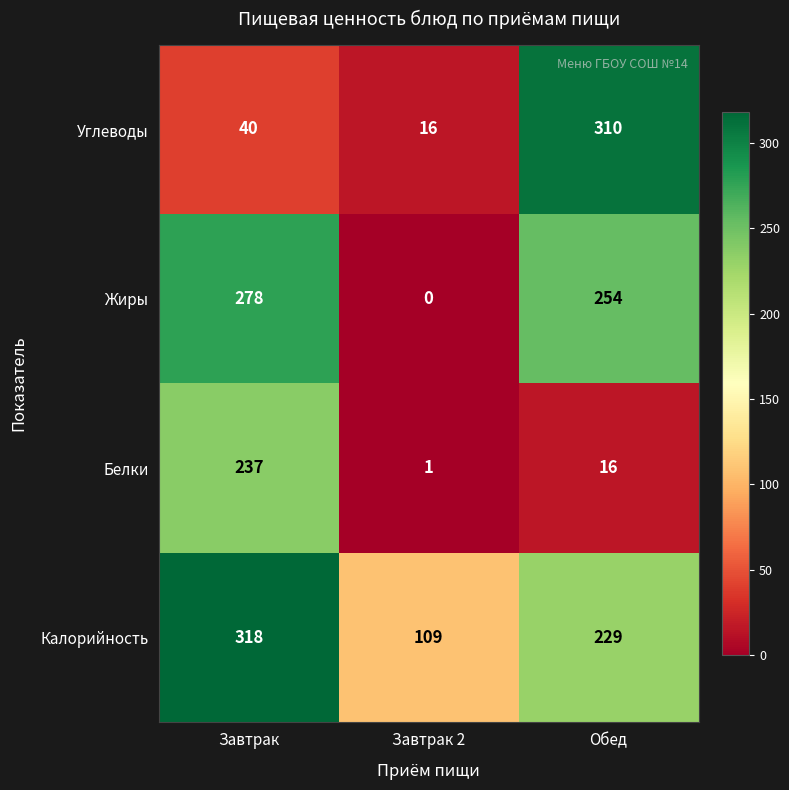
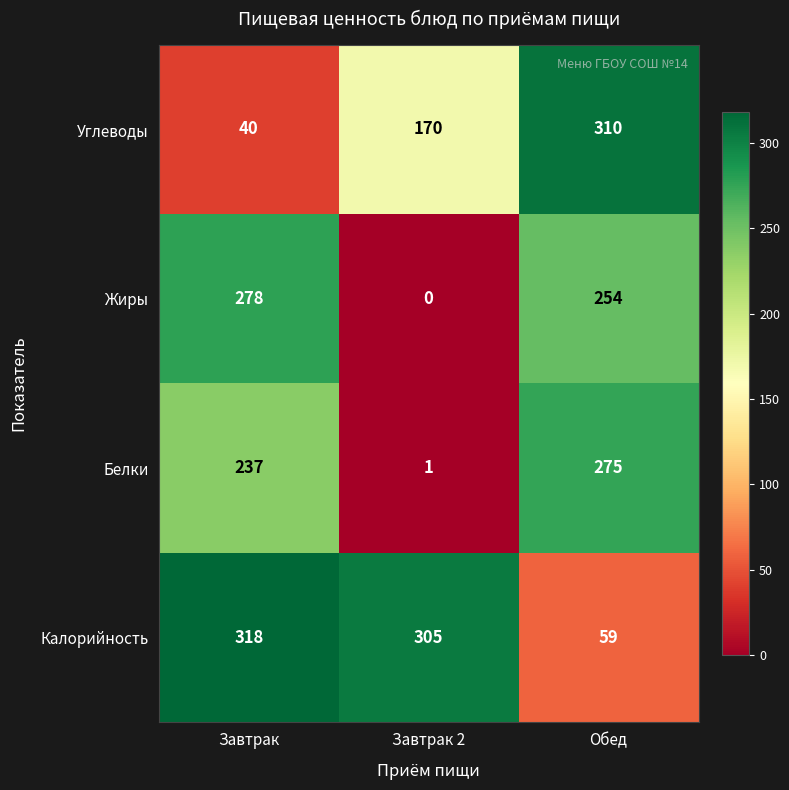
Углеводы, Завтрак 2: 16 -> 170
Белки, Обед: 16 -> 275
Калорийность, Завтрак 2: 109 -> 305
Калорийность, Обед: 229 -> 59
